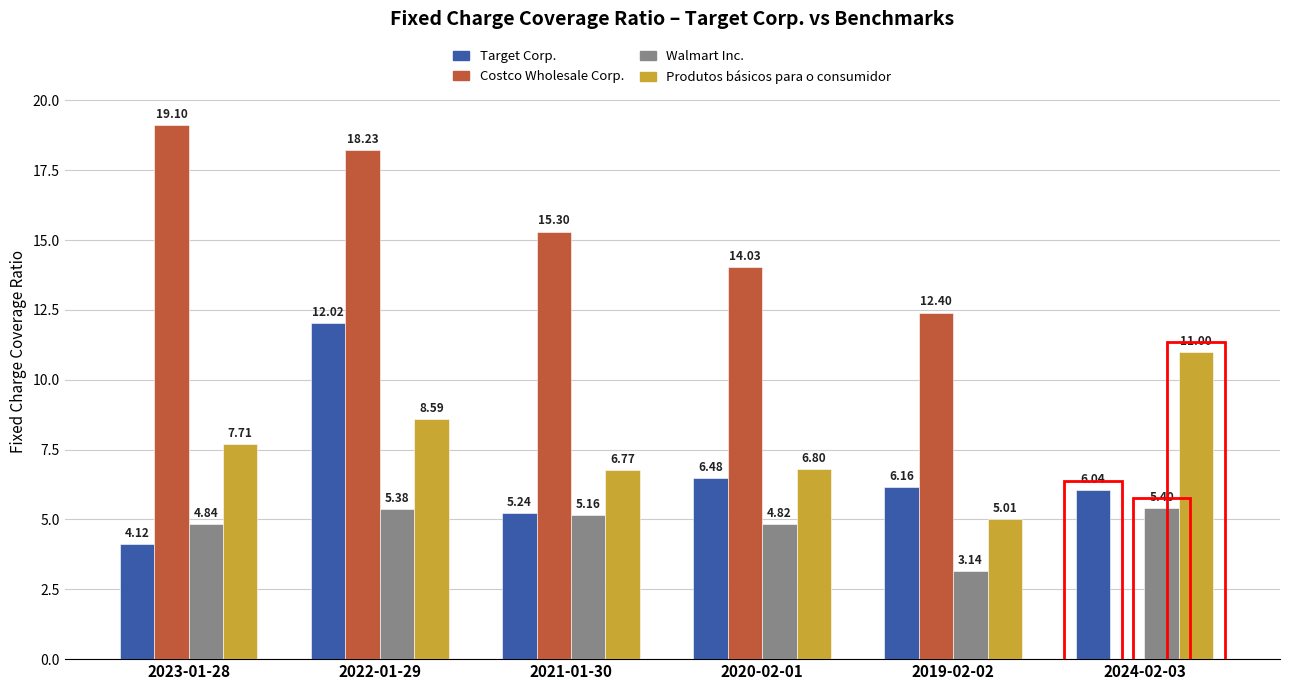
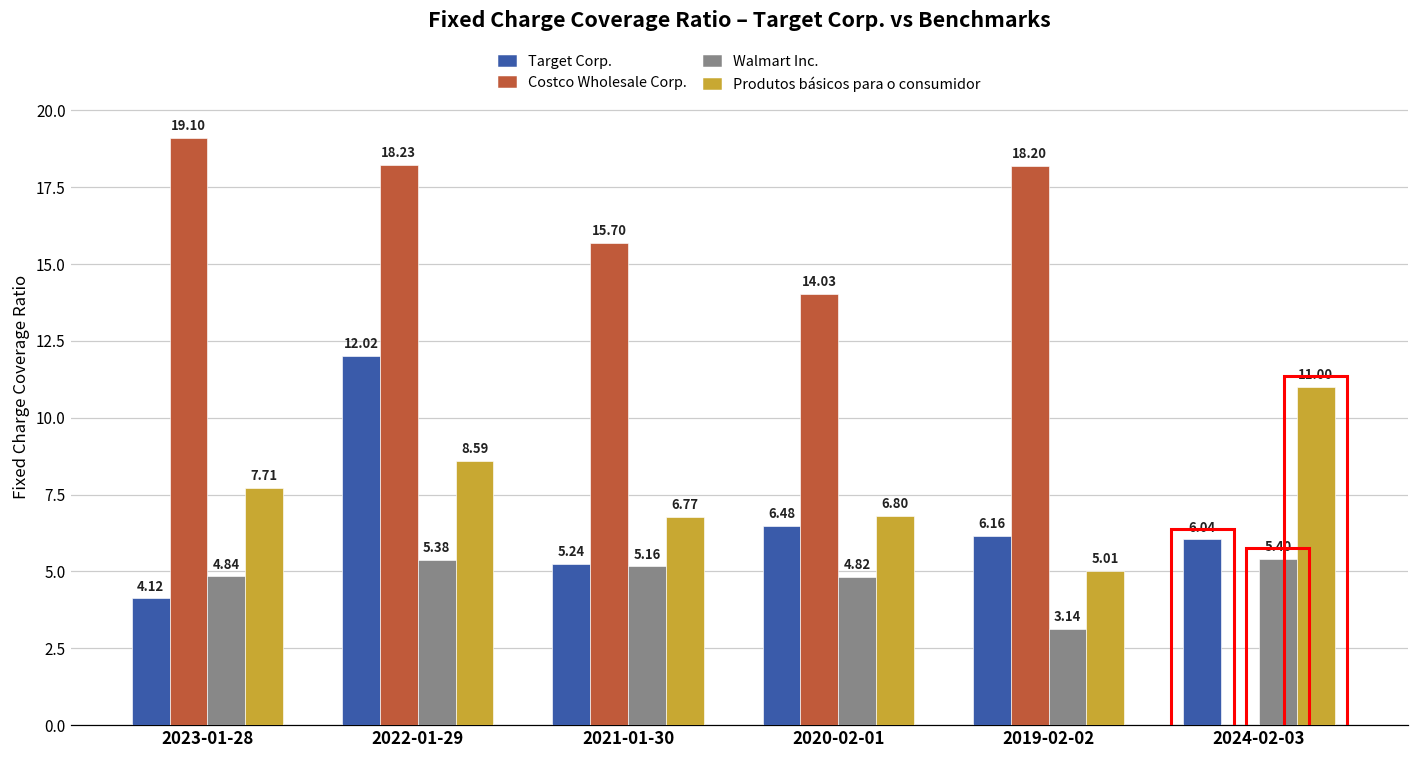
Costco Wholesale Corp., 2021-01-30: 15.30 -> 15.70
Costco Wholesale Corp., 2019-02-02: 12.40 -> 18.20
